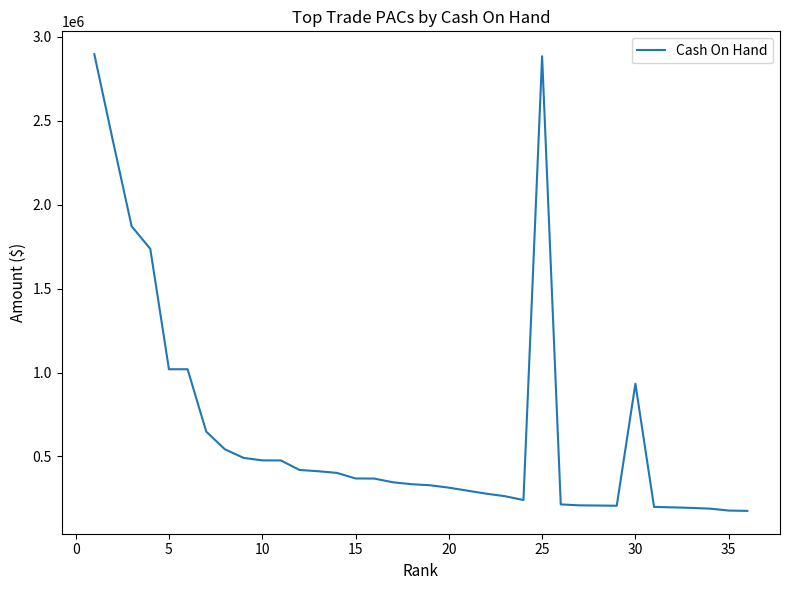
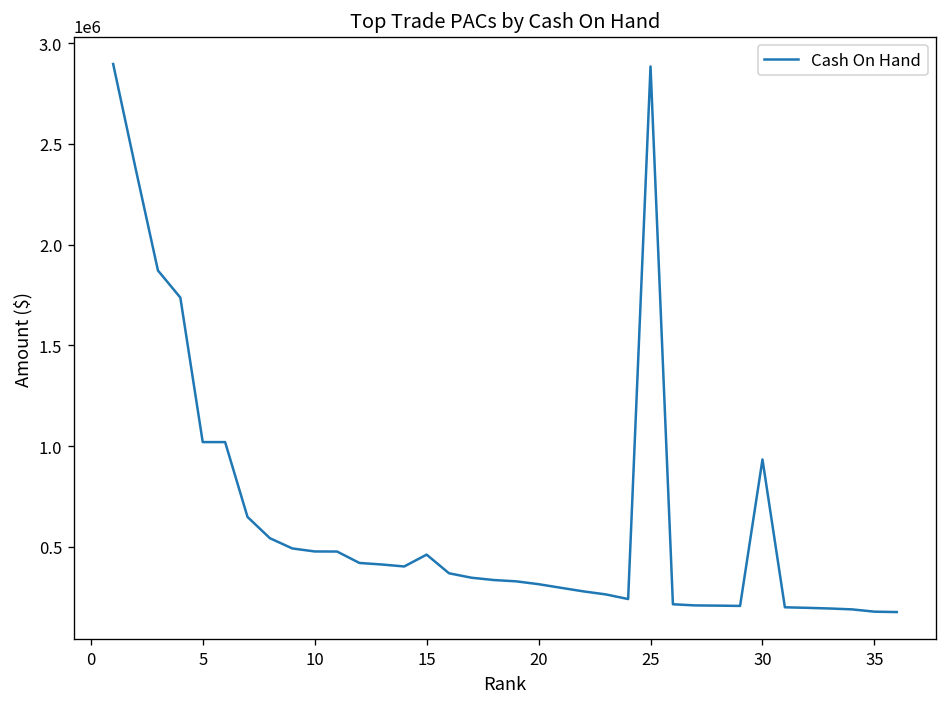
15: 370000 -> 460000
